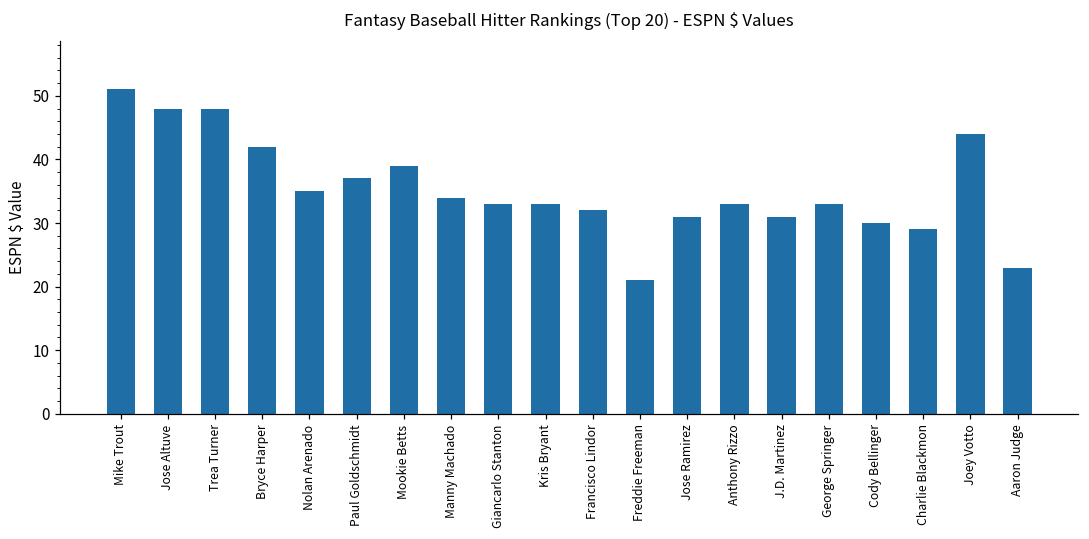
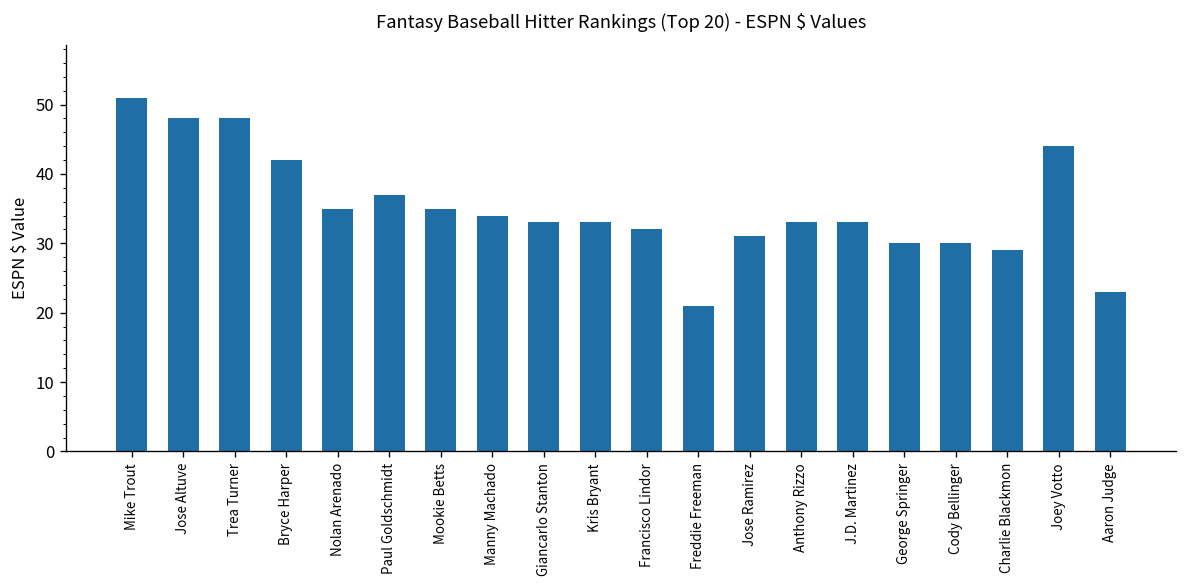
Mookie Betts: 39 -> 35
J.D. Martinez: 31 -> 33
George Springer: 33 -> 30
